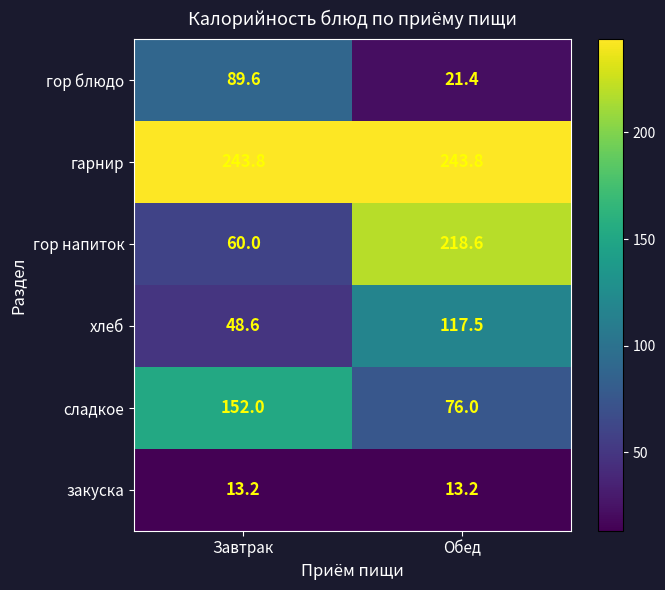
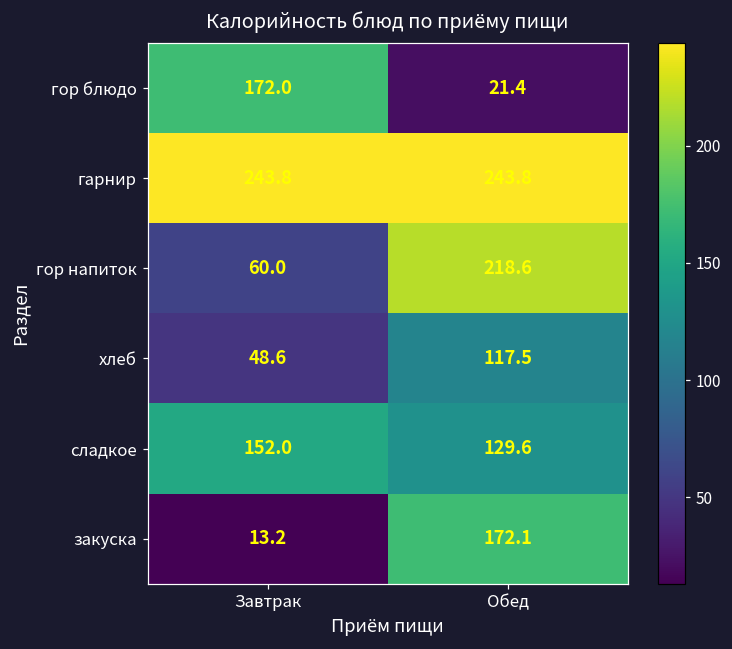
гор блюдо, Завтрак: 89.6 -> 172.0
сладкое, Обед: 76.0 -> 129.6
закуска, Обед: 13.2 -> 172.1
